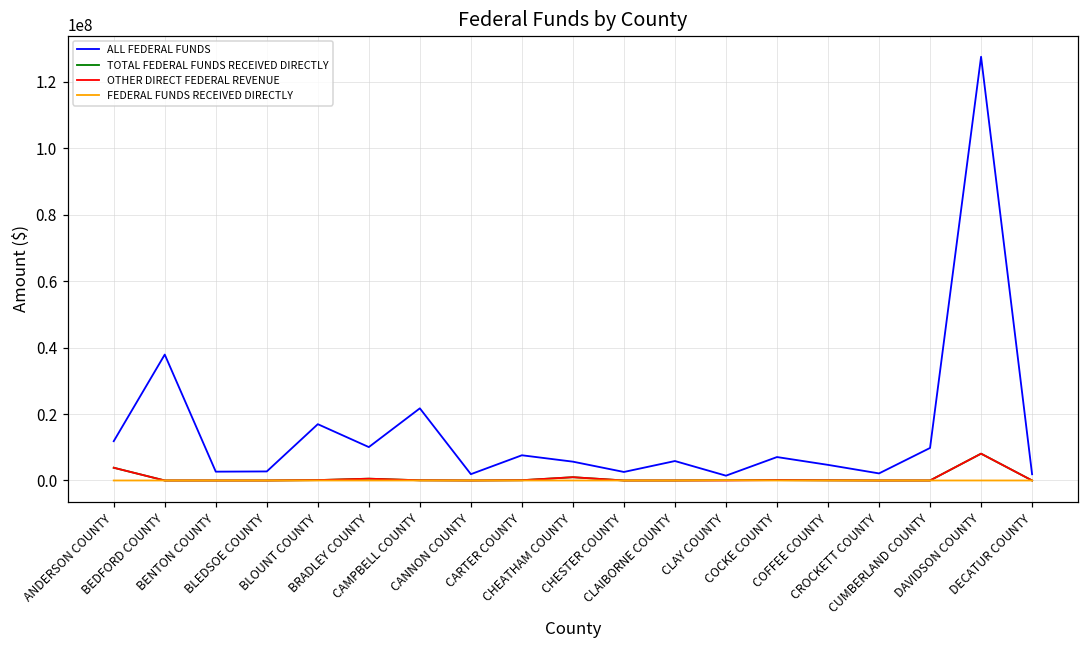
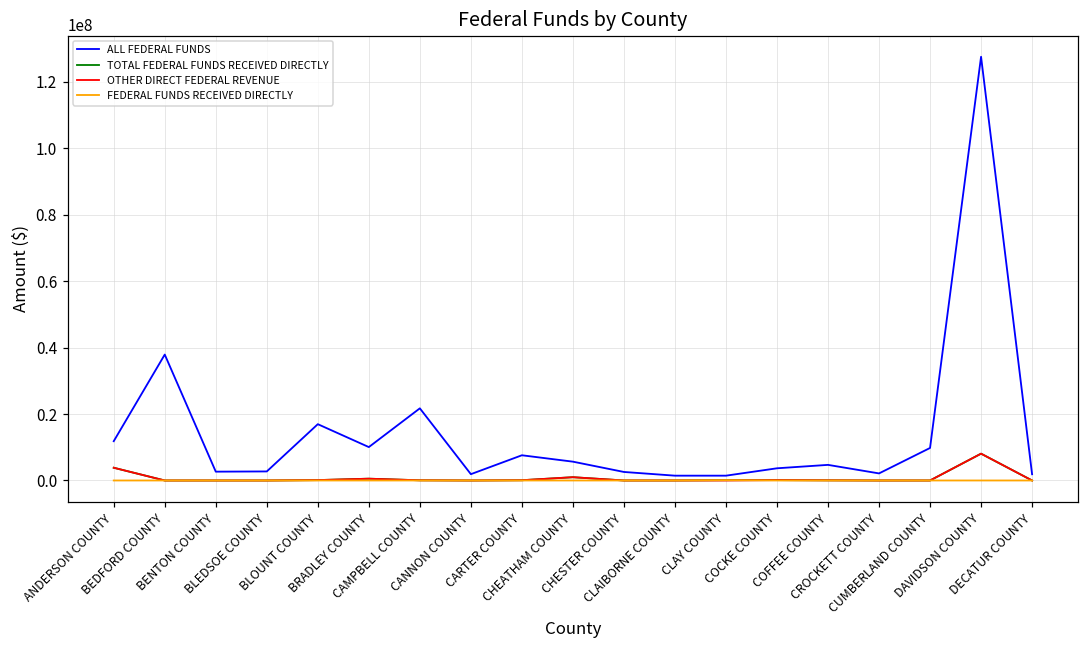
ALL FEDERAL FUNDS, CLAIBORNE COUNTY: 6000000 -> 1000000
ALL FEDERAL FUNDS, COCKE COUNTY: 7000000 -> 4000000
